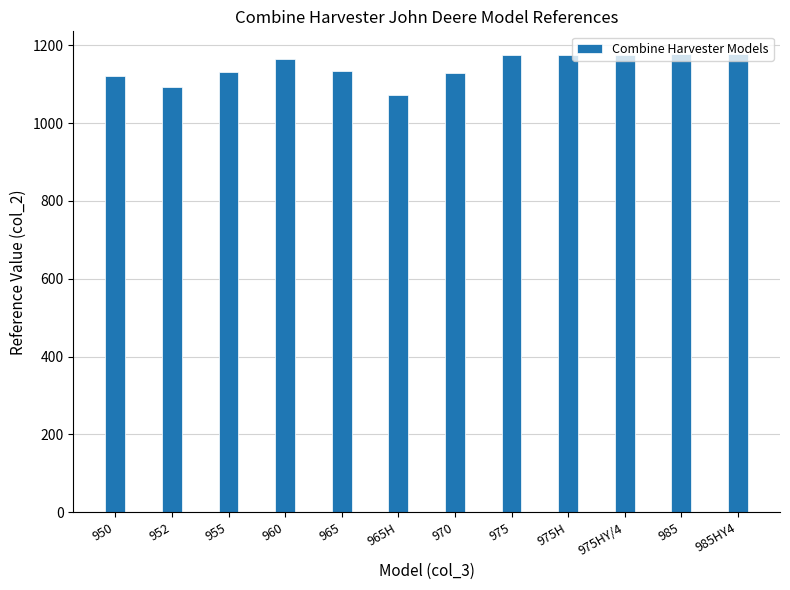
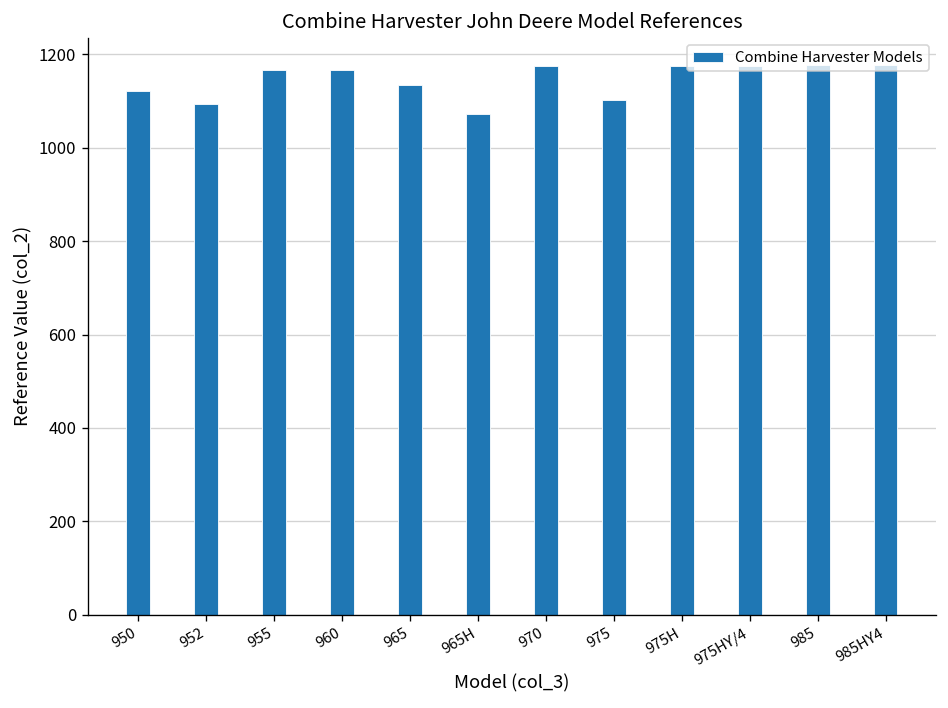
955: 1130 -> 1170
970: 1130 -> 1170
975: 1170 -> 1100
